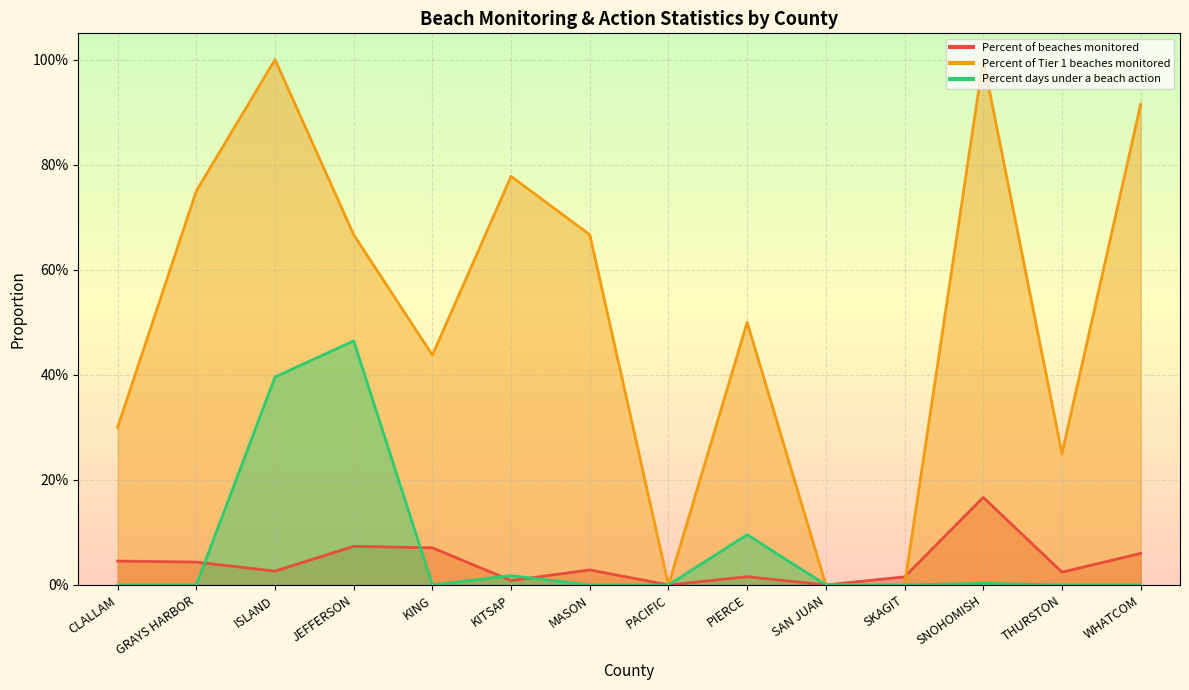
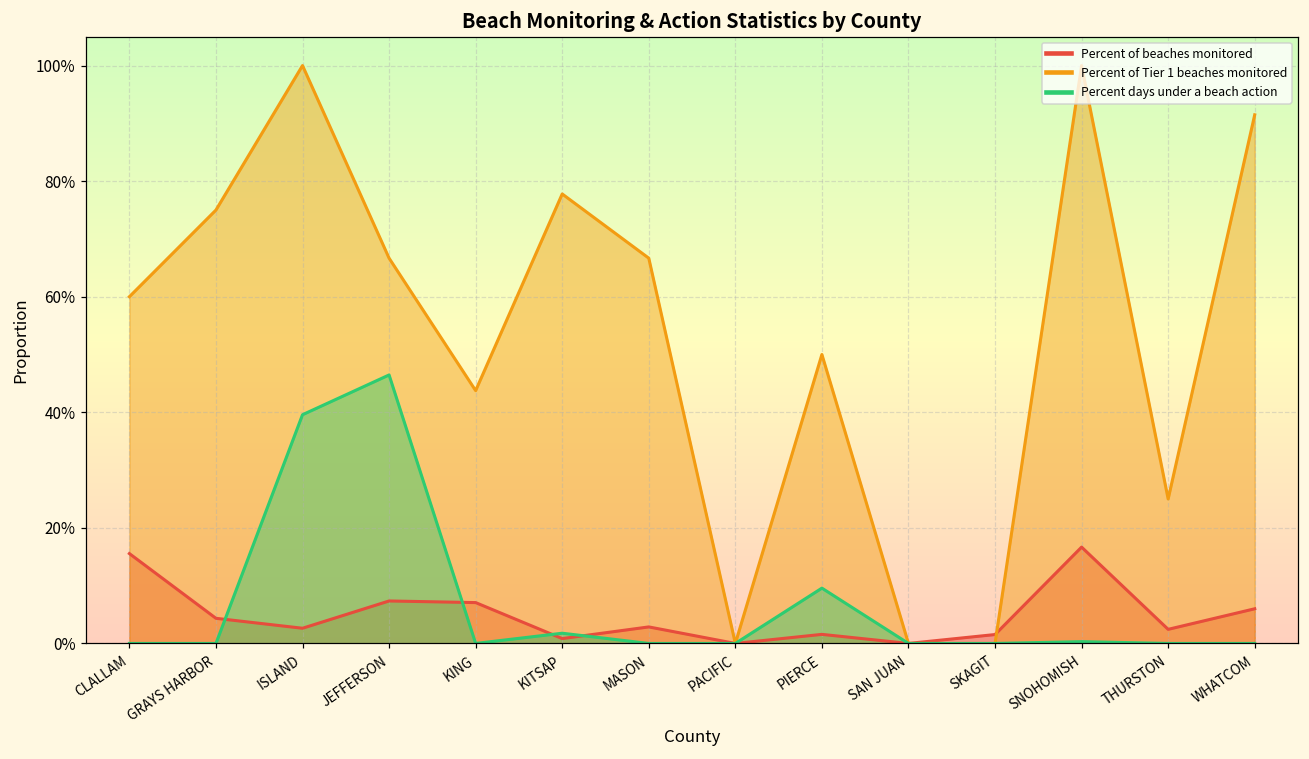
Percent of beaches monitored, CLALLAM: 5% -> 16%
Percent of Tier 1 beaches monitored, CLALLAM: 30% -> 60%
